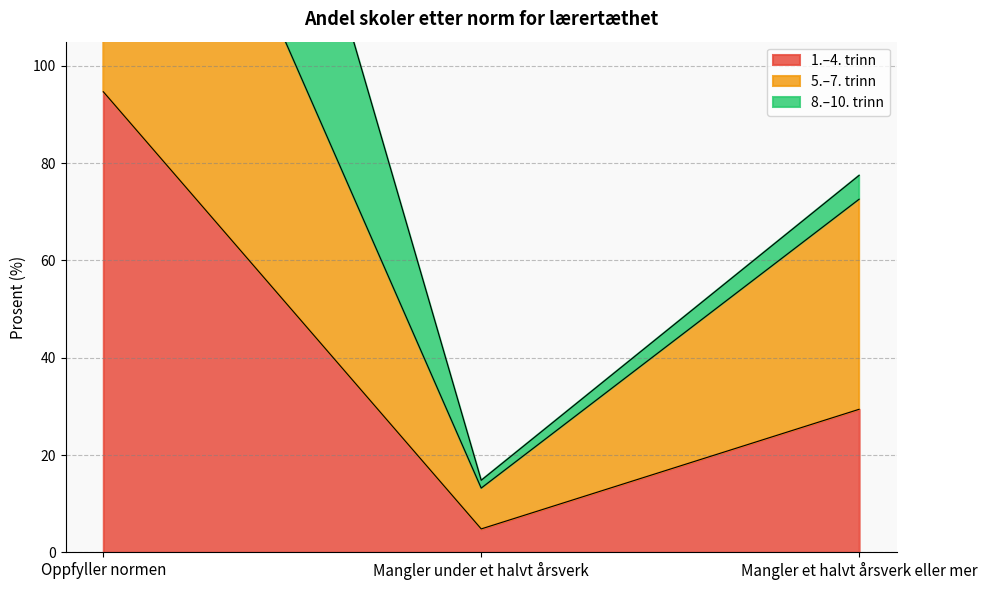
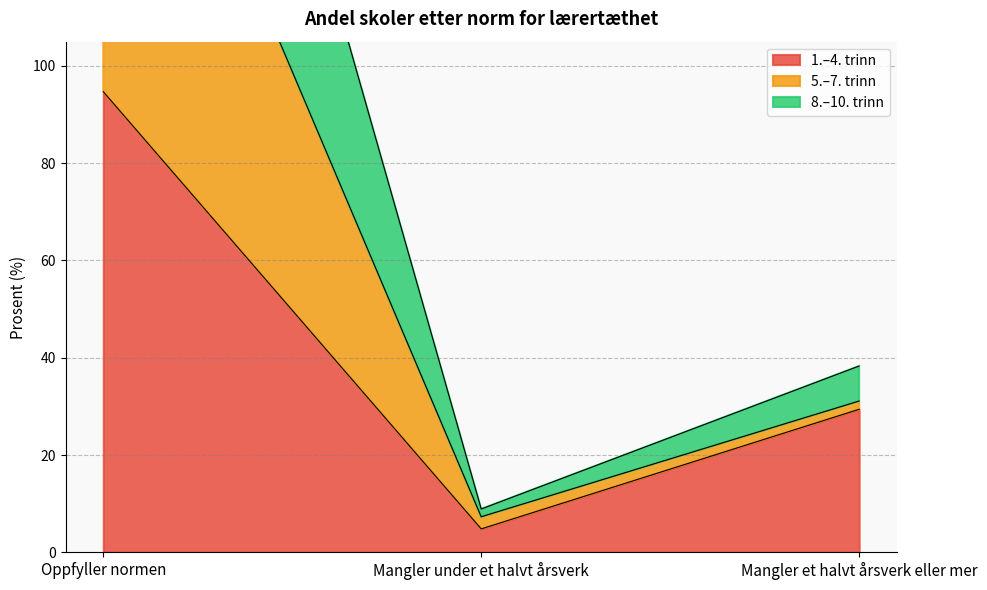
5.–7. trinn, Mangler under et halvt årsverk: 8 -> 3
5.–7. trinn, Mangler et halvt årsverk eller mer: 43 -> 2
8.–10. trinn, Mangler et halvt årsverk eller mer: 5 -> 7
